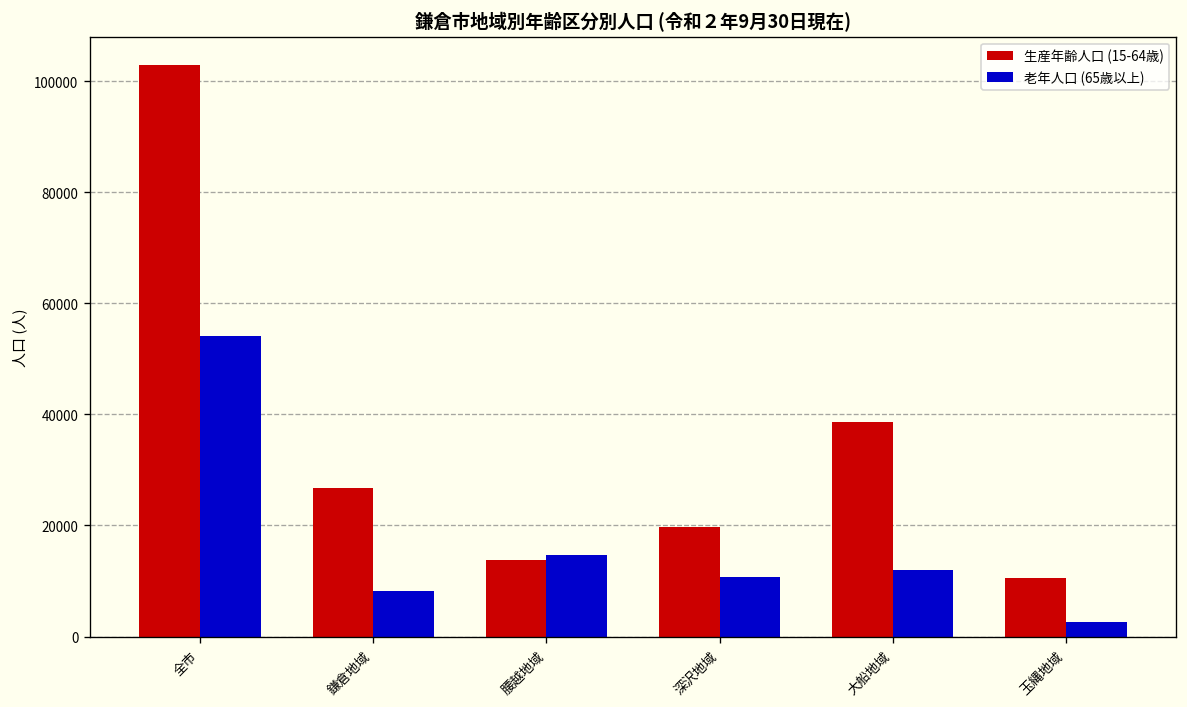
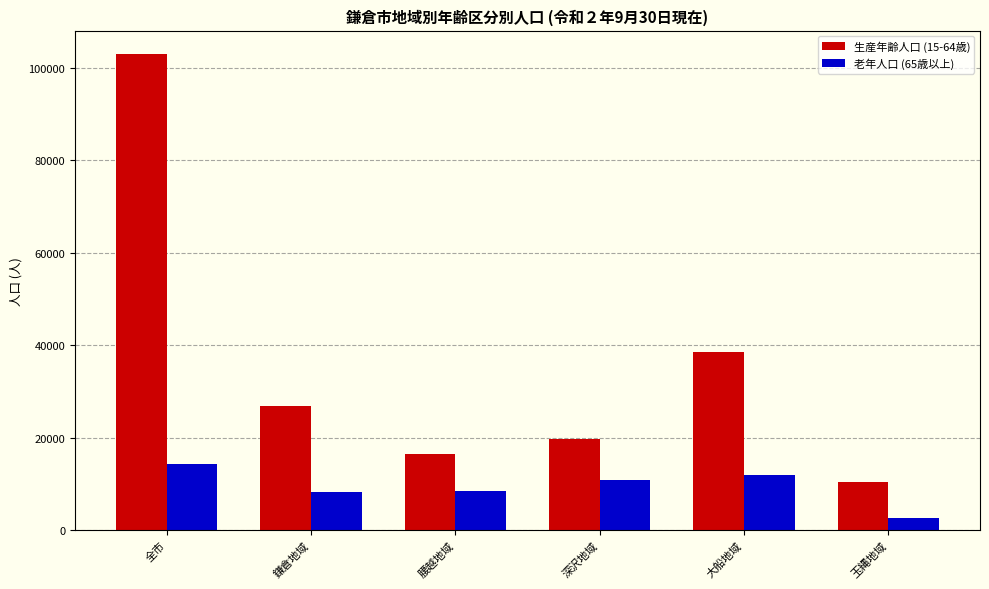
老年人口 (65歳以上), 全市: 54000 -> 14000
生産年齢人口 (15-64歳), 腰越地域: 14000 -> 16000
老年人口 (65歳以上), 腰越地域: 15000 -> 9000
